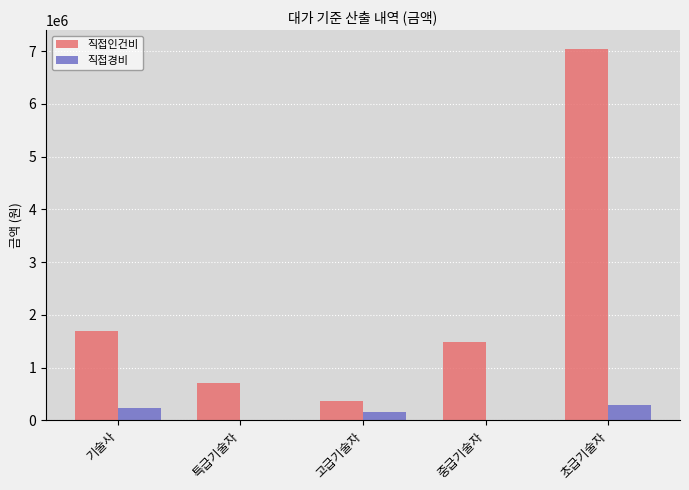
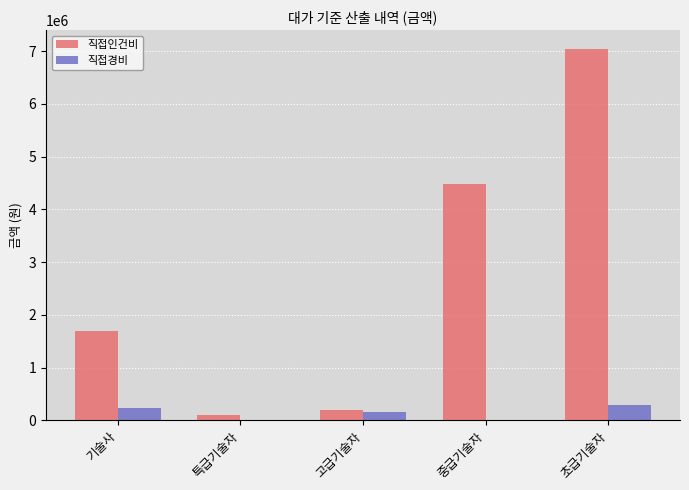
직접인건비, 특급기술자: 700000 -> 100000
직접인건비, 고급기술자: 400000 -> 200000
직접인건비, 중급기술자: 1500000 -> 4500000
